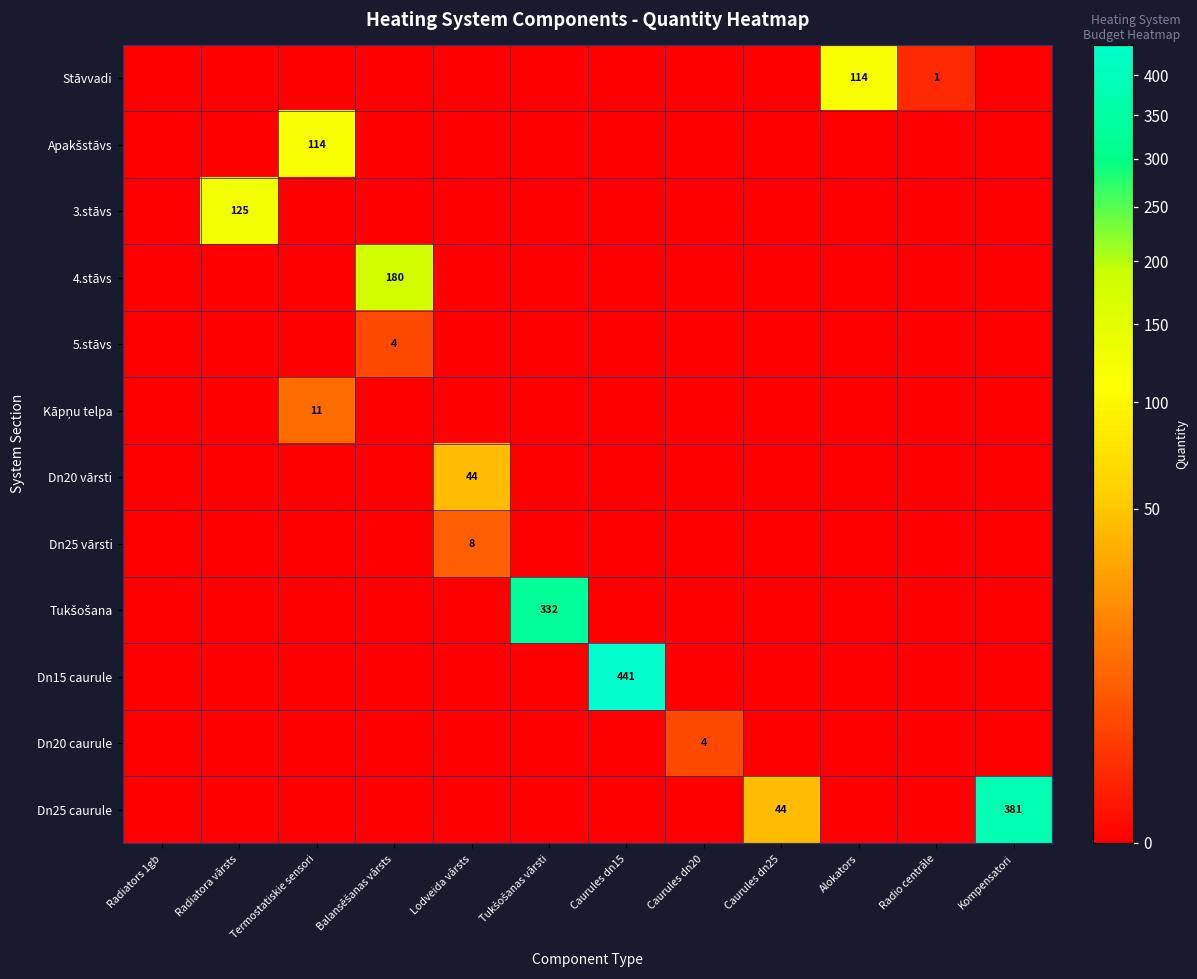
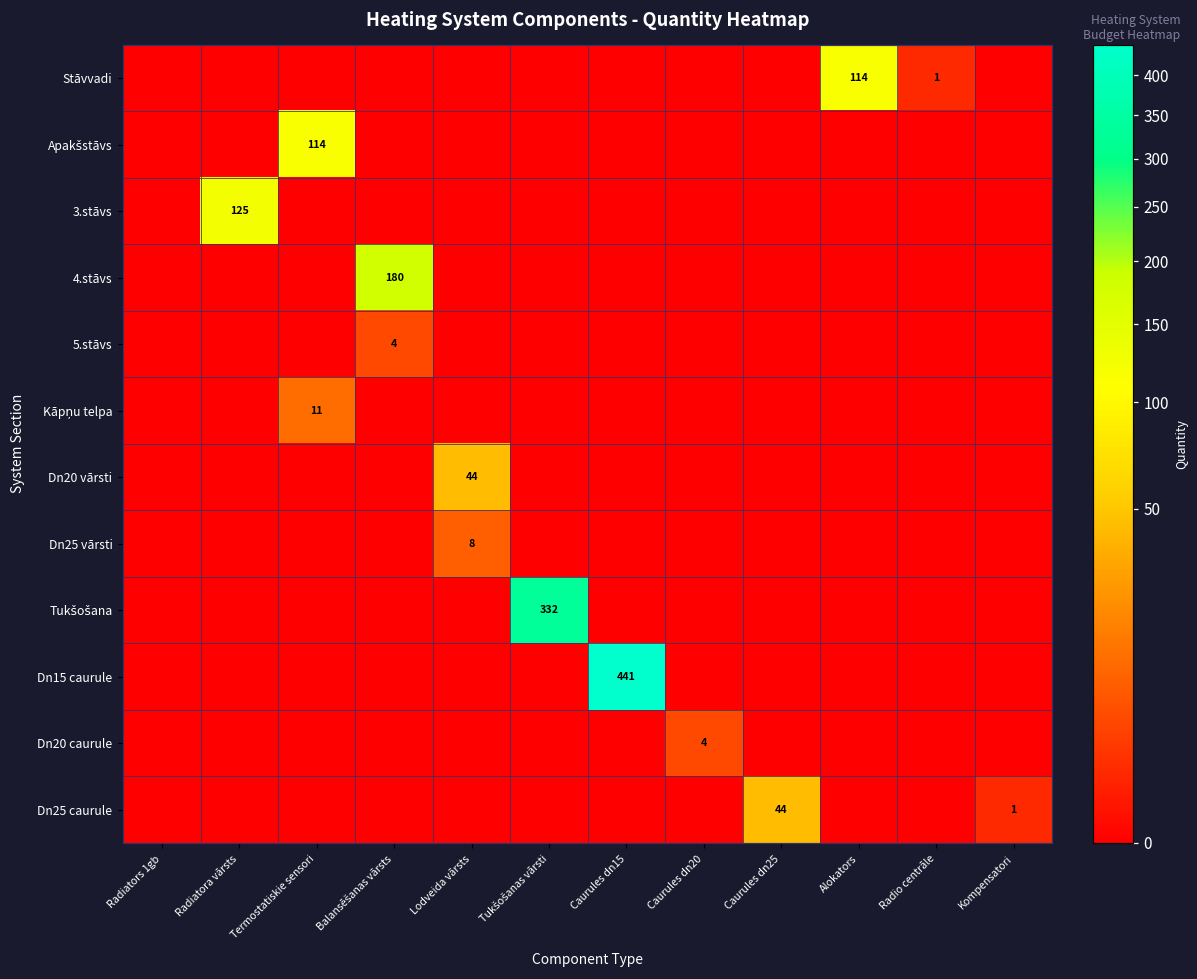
Dn25 caurule, Kompensatori: 381 -> 1
